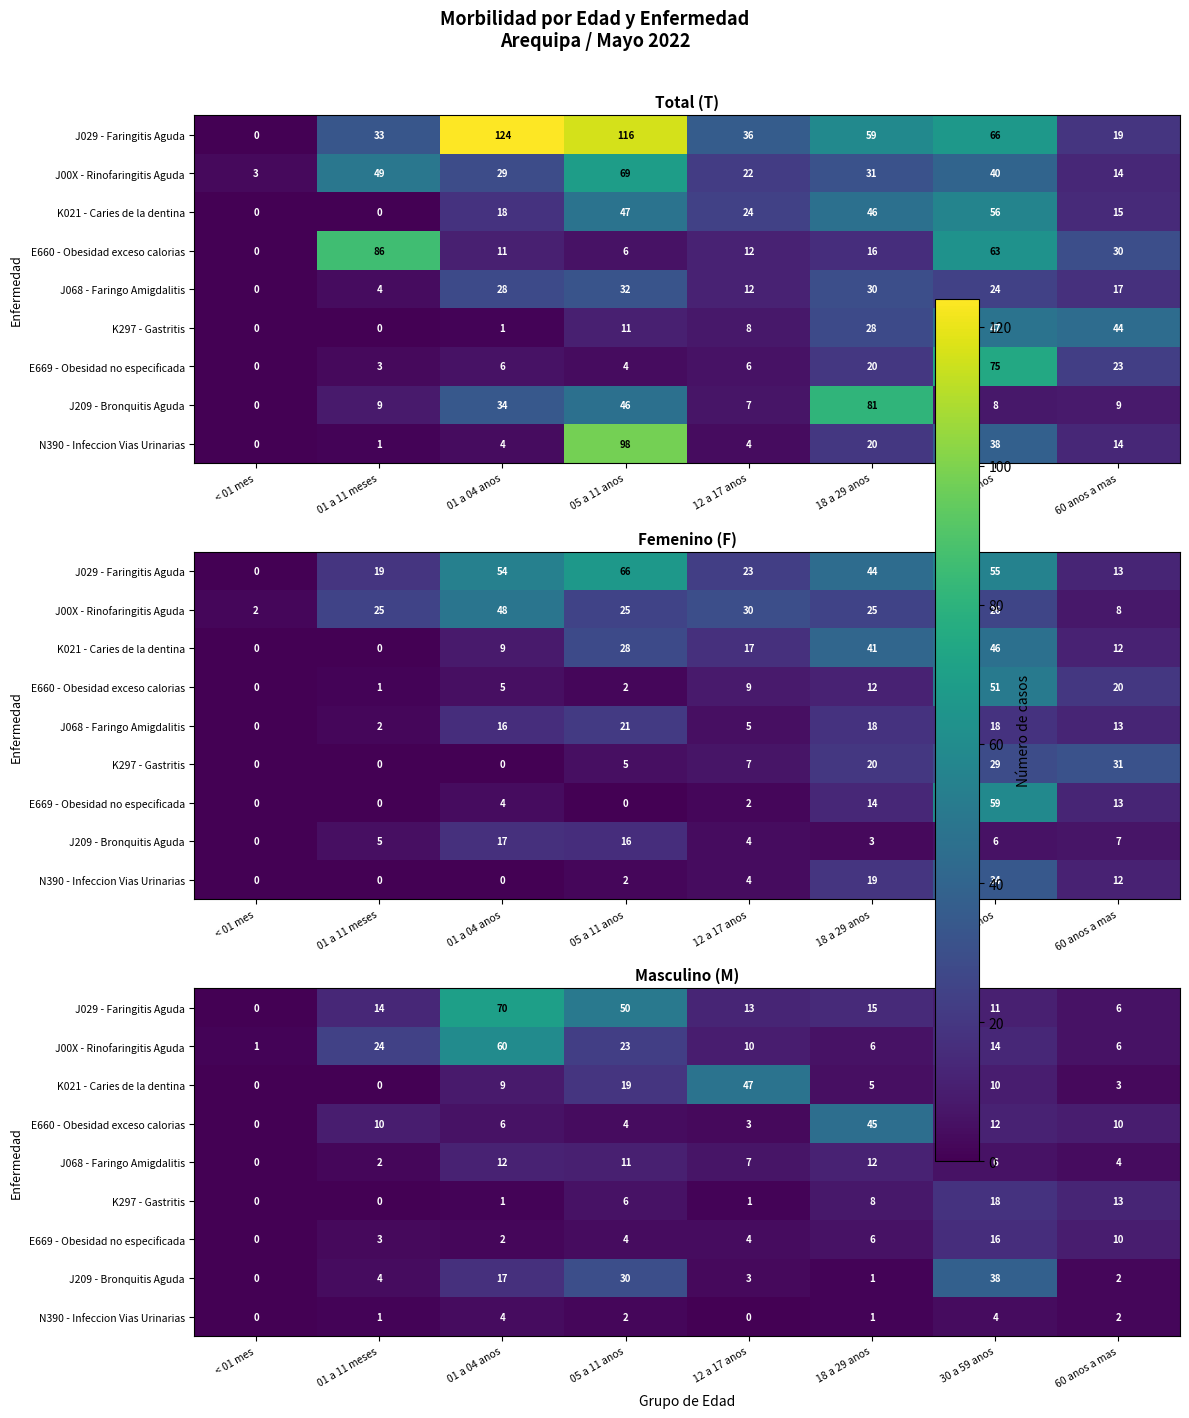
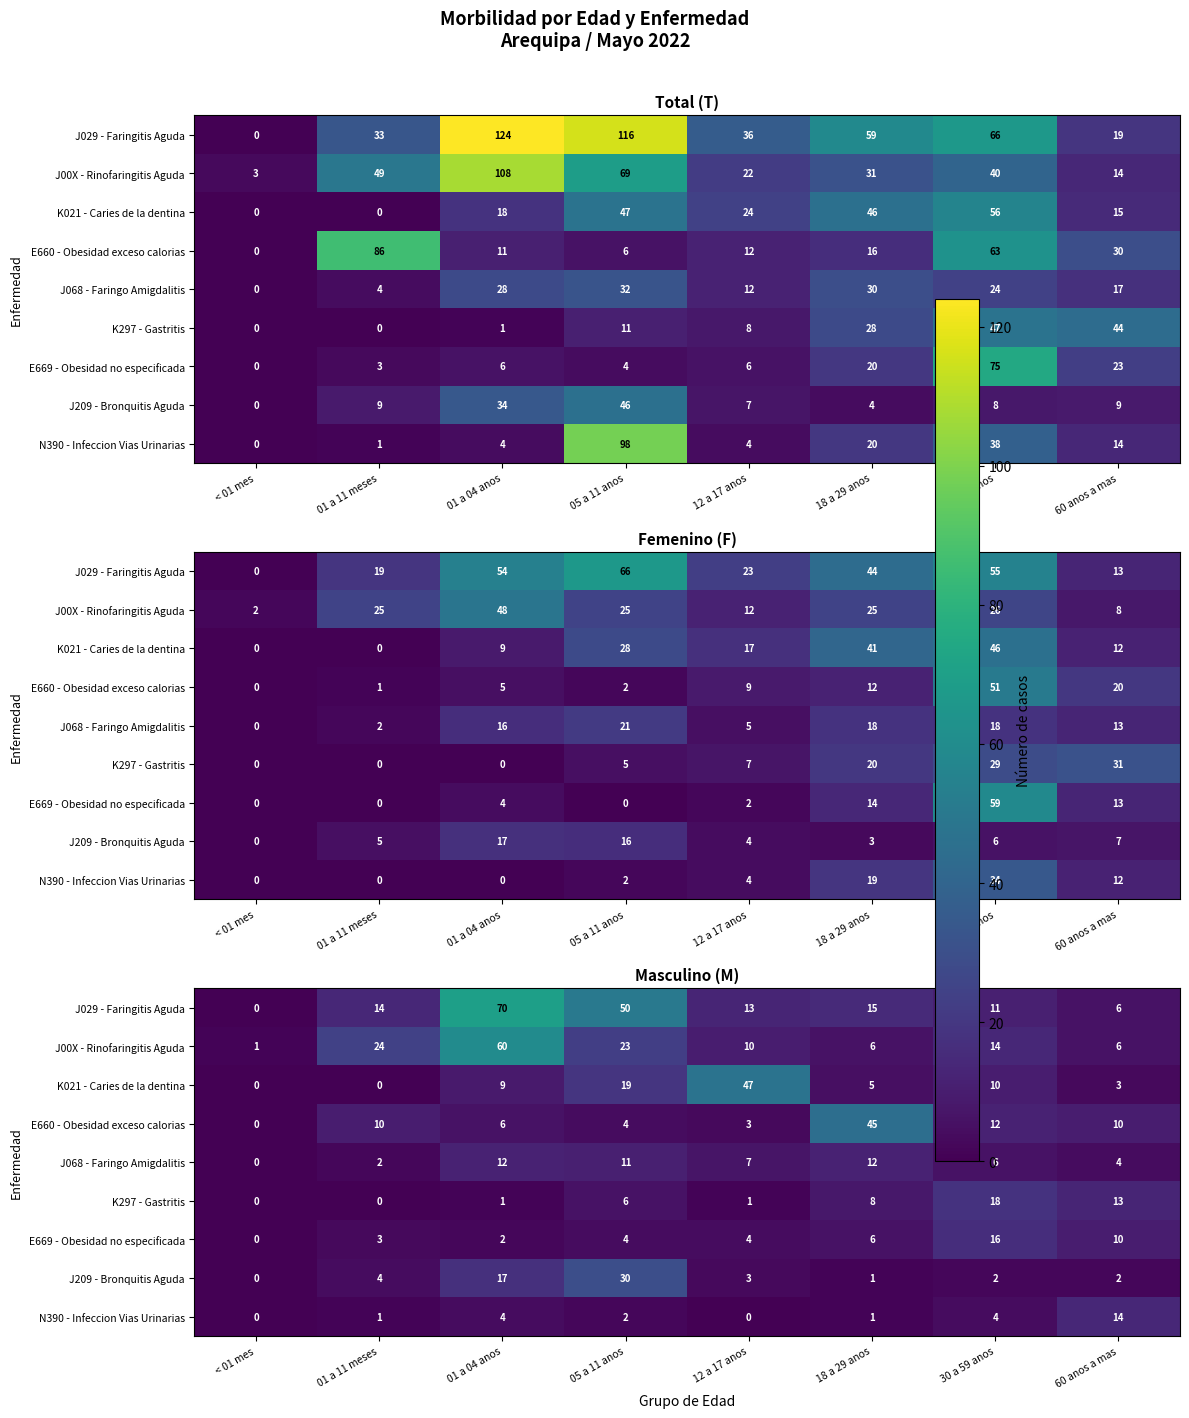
Total (T), J00X - Rinofaringitis Aguda, 01 a 04 anos: 29 -> 108
Total (T), J209 - Bronquitis Aguda, 18 a 29 anos: 81 -> 4
Femenino (F), J00X - Rinofaringitis Aguda, 12 a 17 anos: 30 -> 12
Masculino (M), J209 - Bronquitis Aguda, 30 a 59 anos: 38 -> 2
Masculino (M), N390 - Infeccion Vias Urinarias, 60 anos a mas: 2 -> 14
